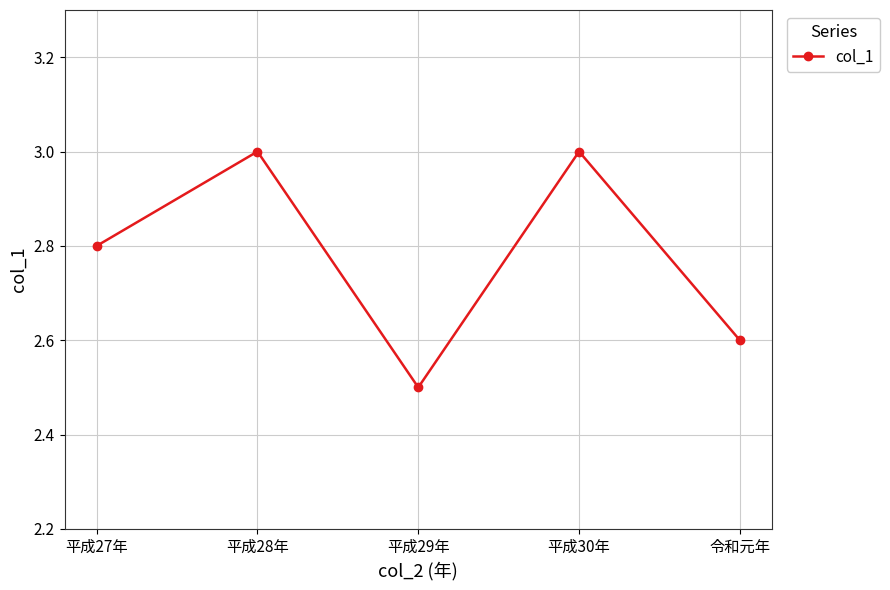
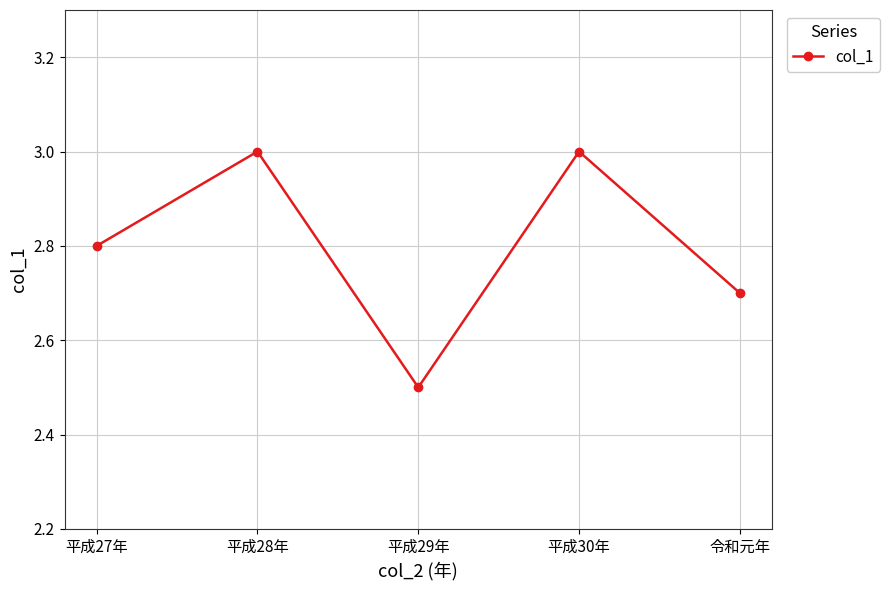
令和元年: 2.6 -> 2.7
